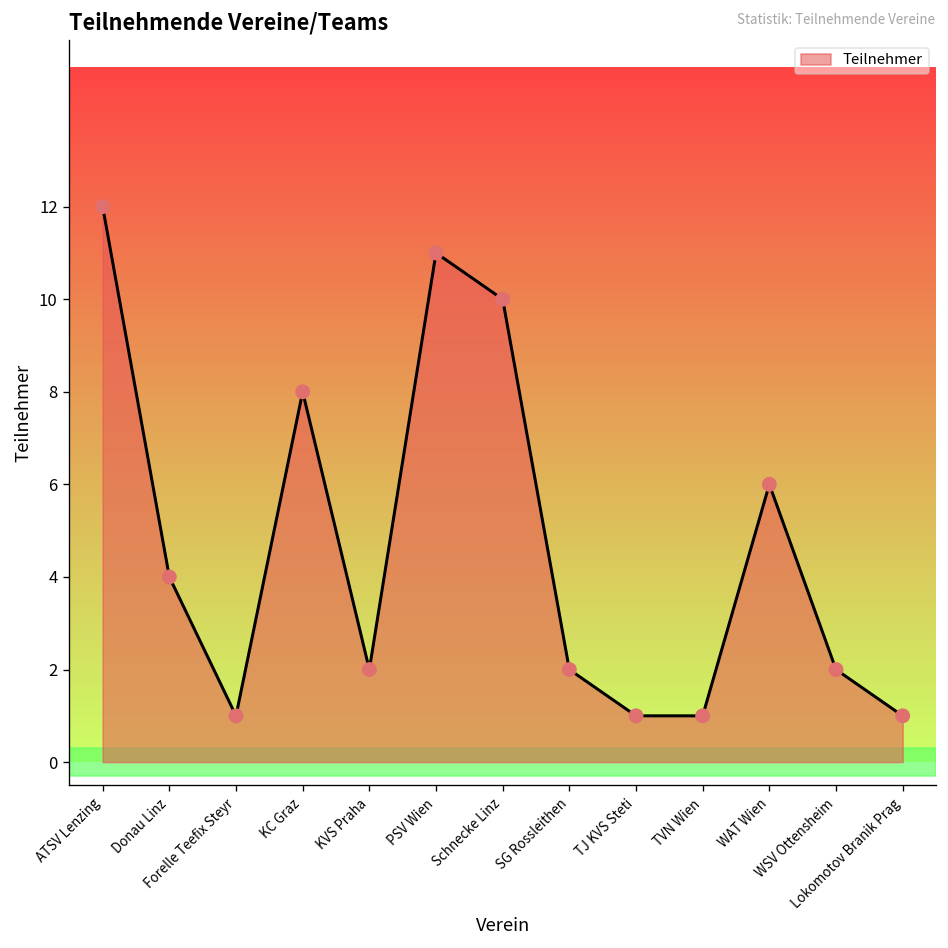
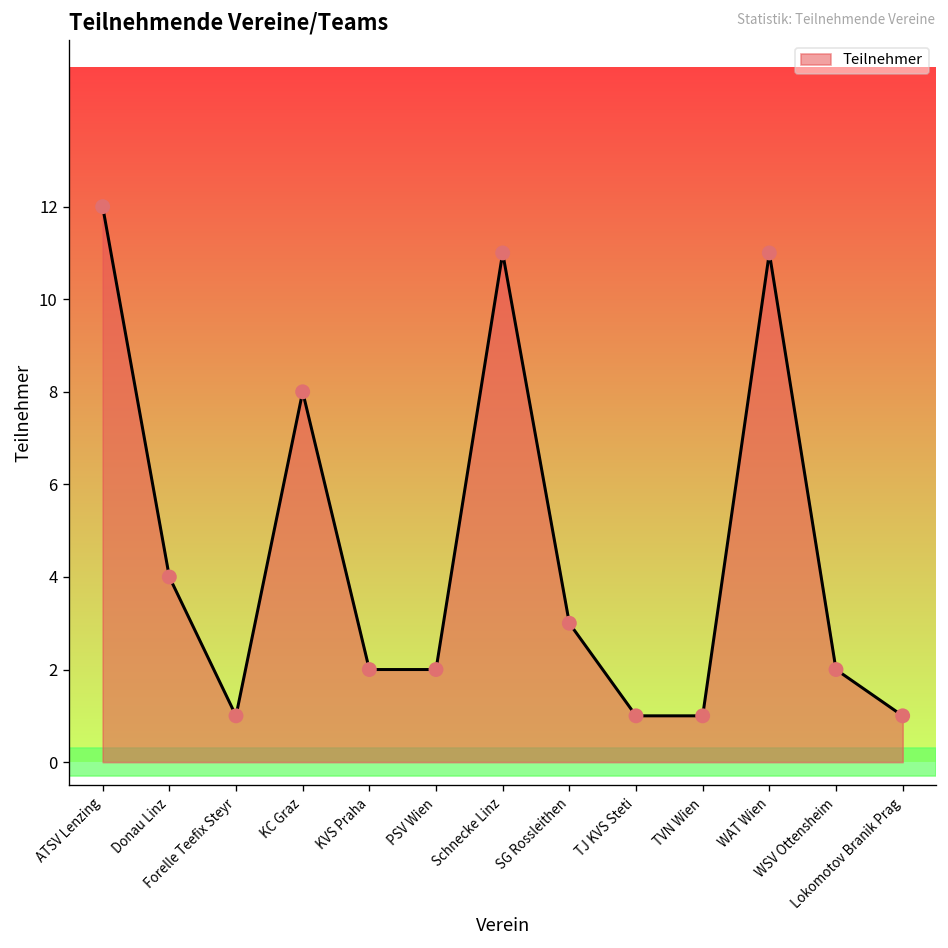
PSV Wien: 11 -> 2
Schnecke Linz: 10 -> 11
SG Rossleithen: 2 -> 3
WAT Wien: 6 -> 11
